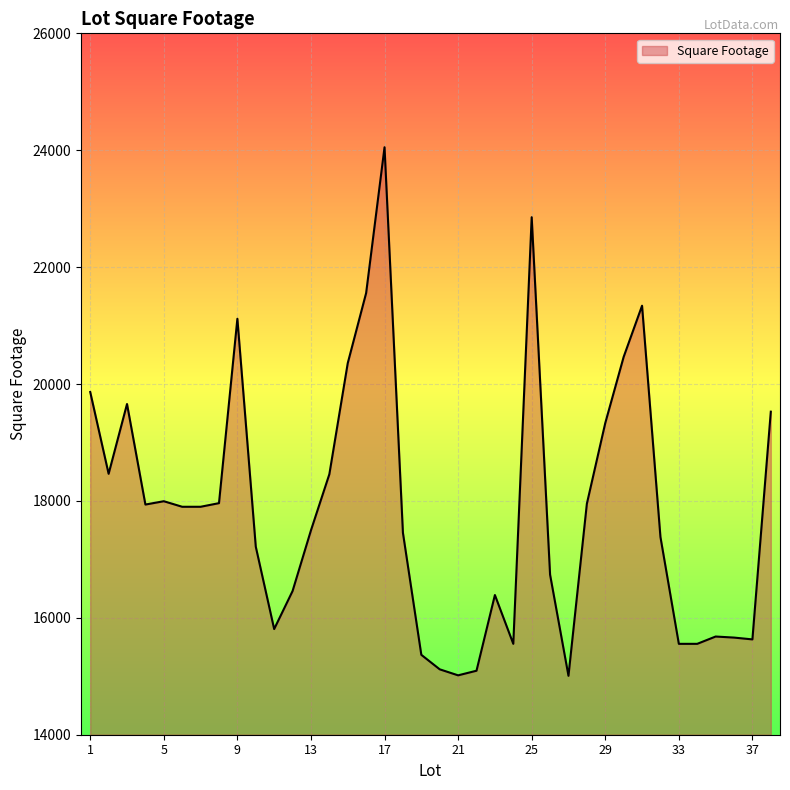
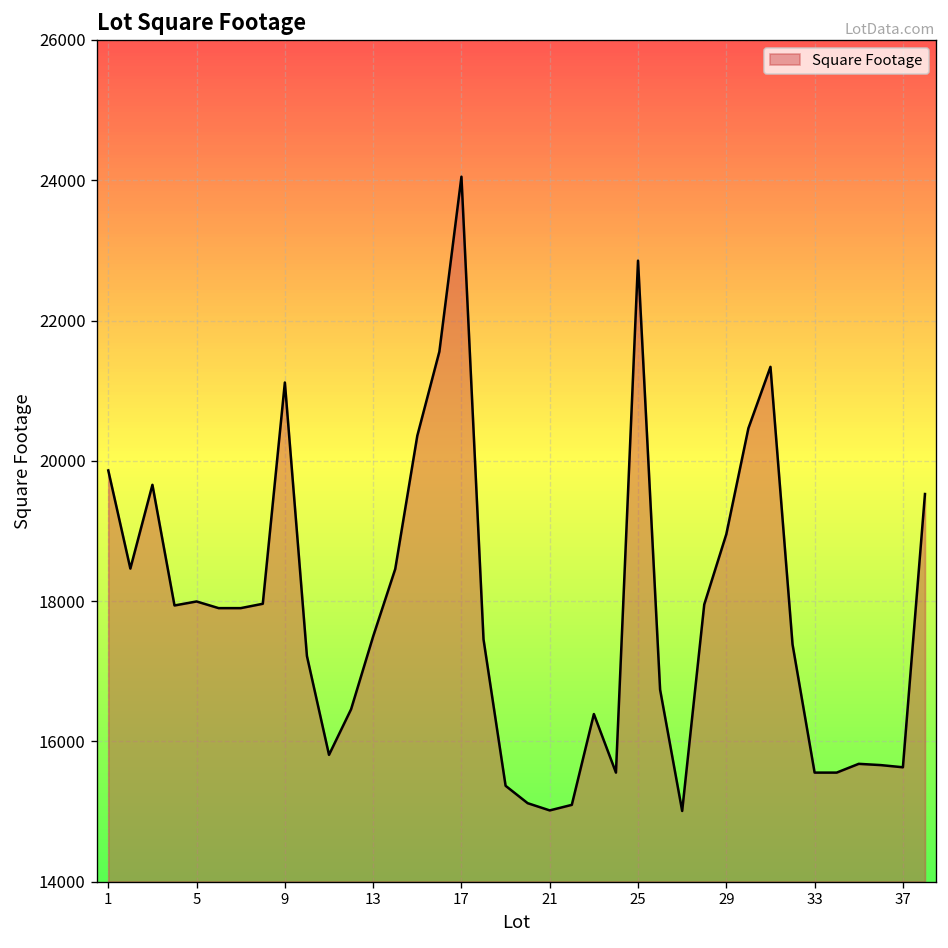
29: 19300 -> 19000
